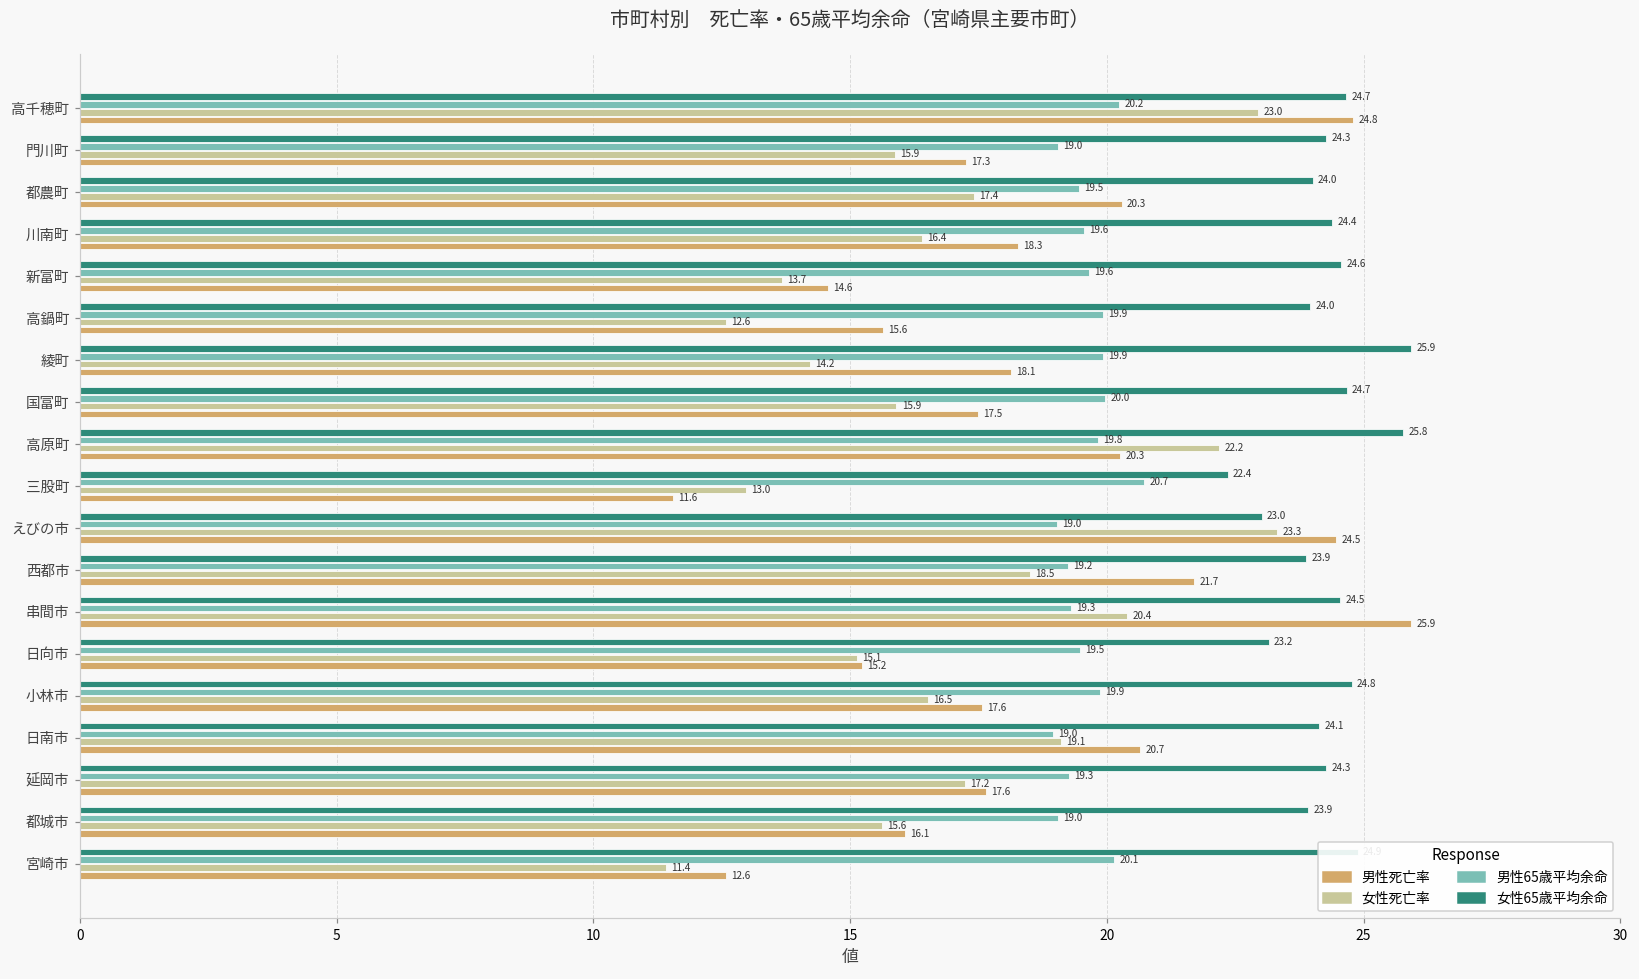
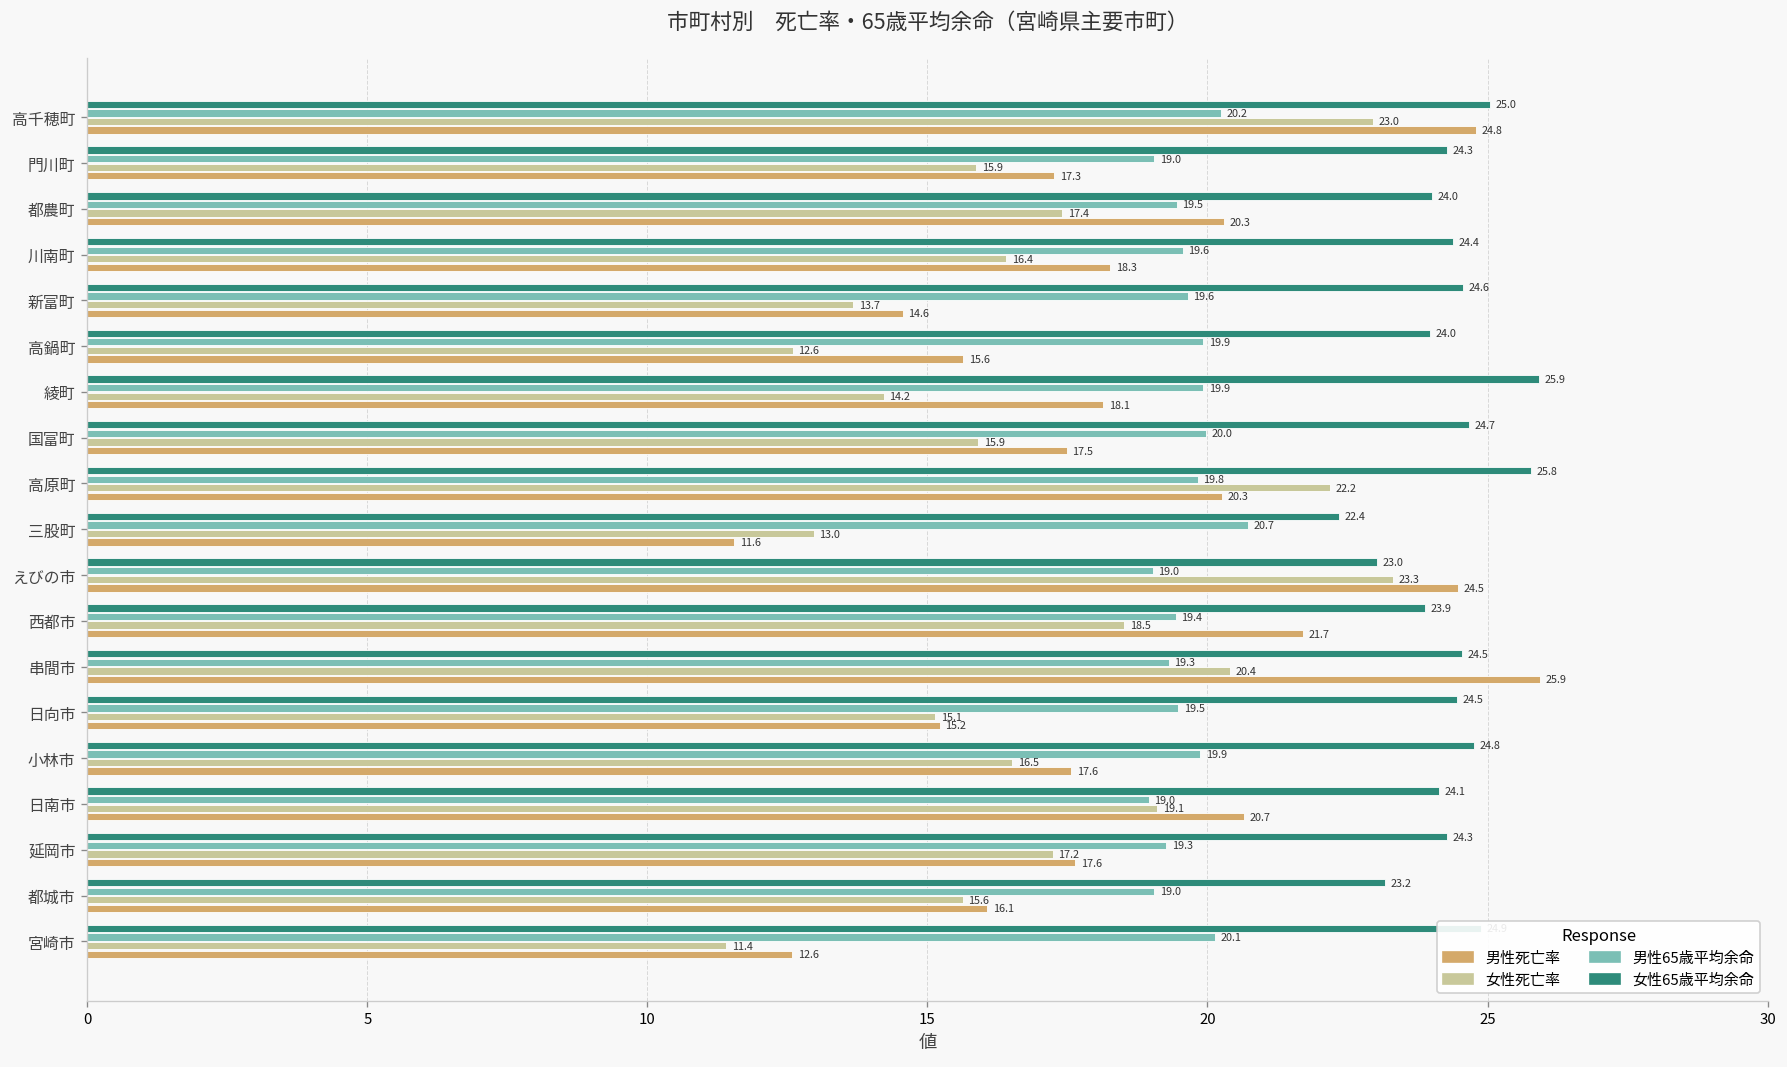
女性65歳平均余命, 高千穂町: 24.7 -> 25.0
男性65歳平均余命, 西都市: 19.2 -> 19.4
女性65歳平均余命, 日向市: 23.2 -> 24.5
女性65歳平均余命, 都城市: 23.9 -> 23.2
